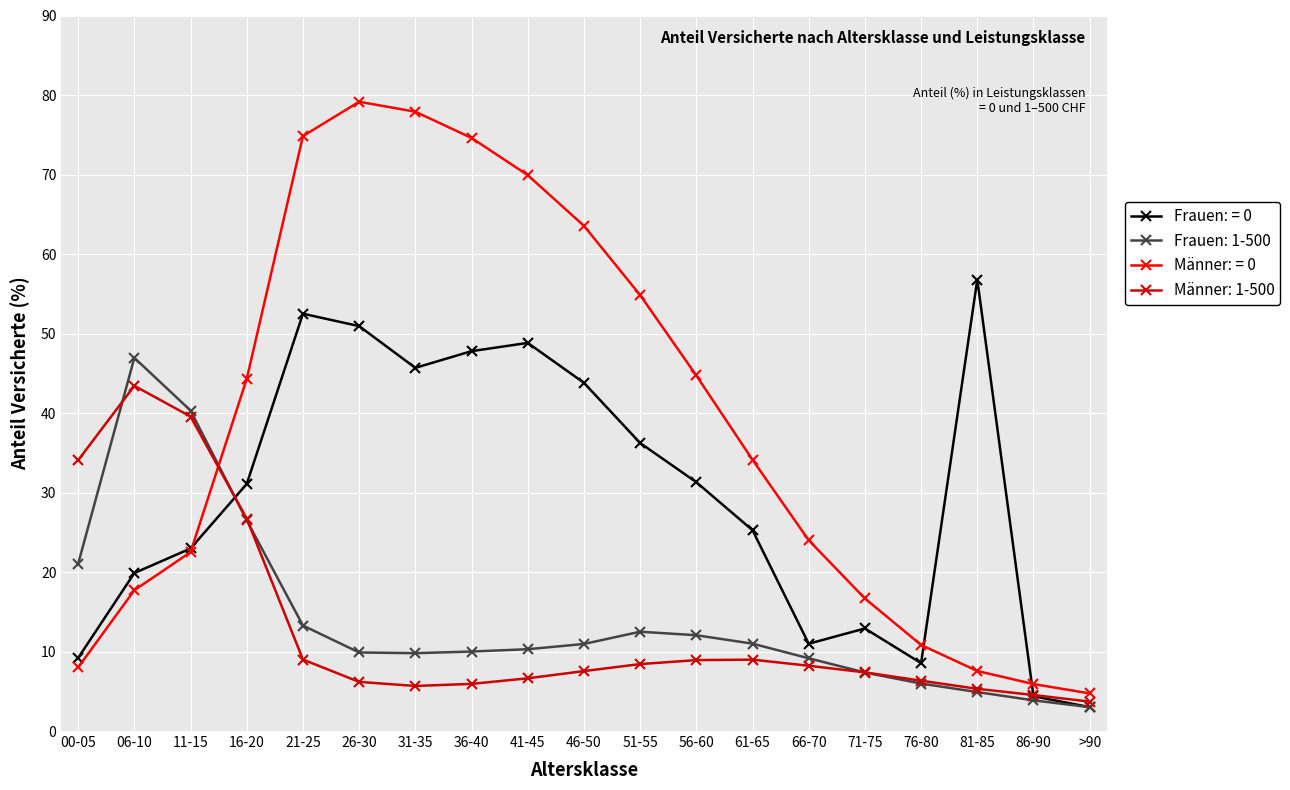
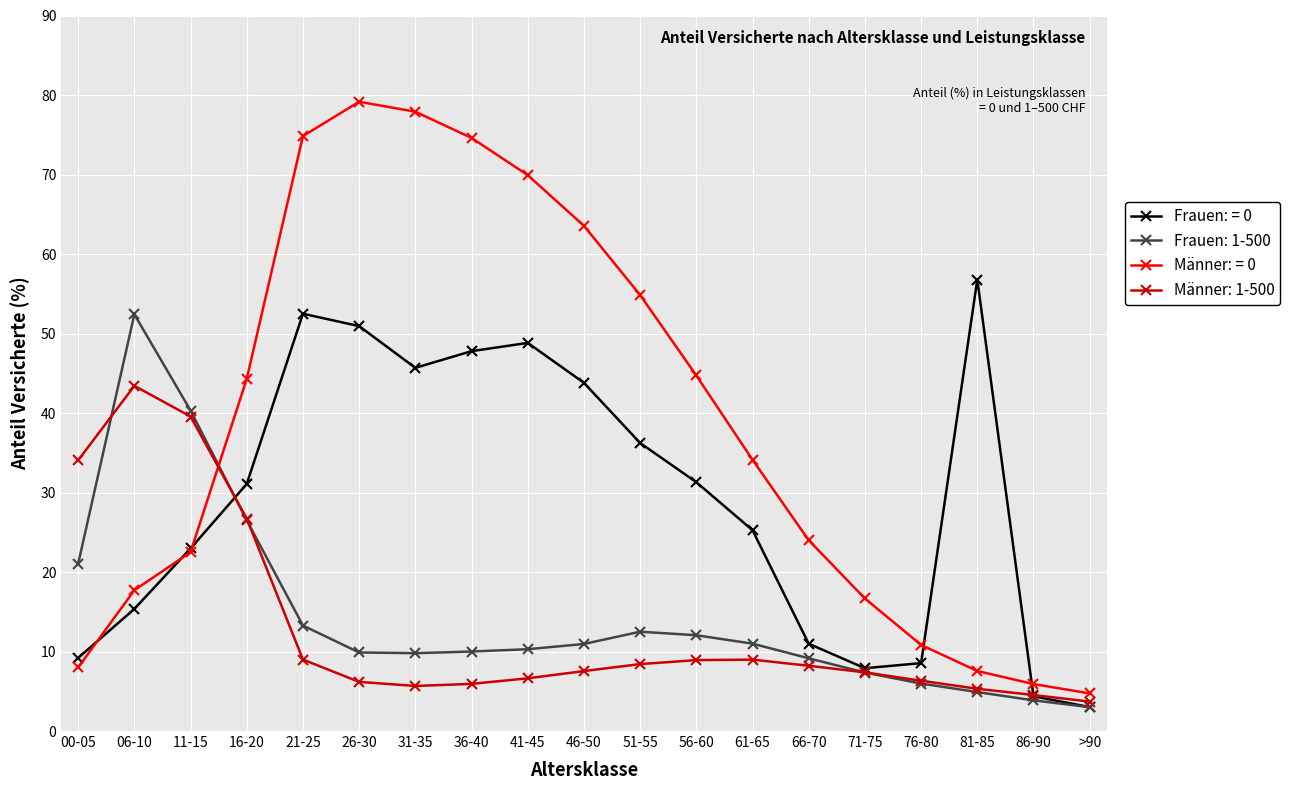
Frauen: = 0, 06-10: 20 -> 15
Frauen: 1-500, 06-10: 47 -> 52
Frauen: = 0, 71-75: 13 -> 8
